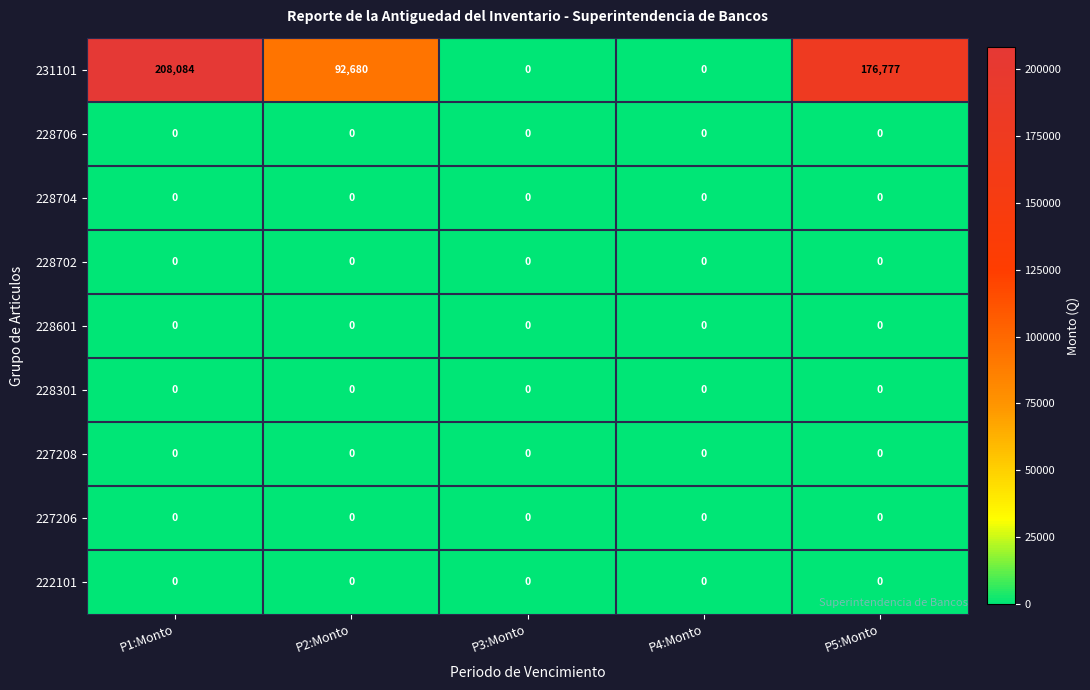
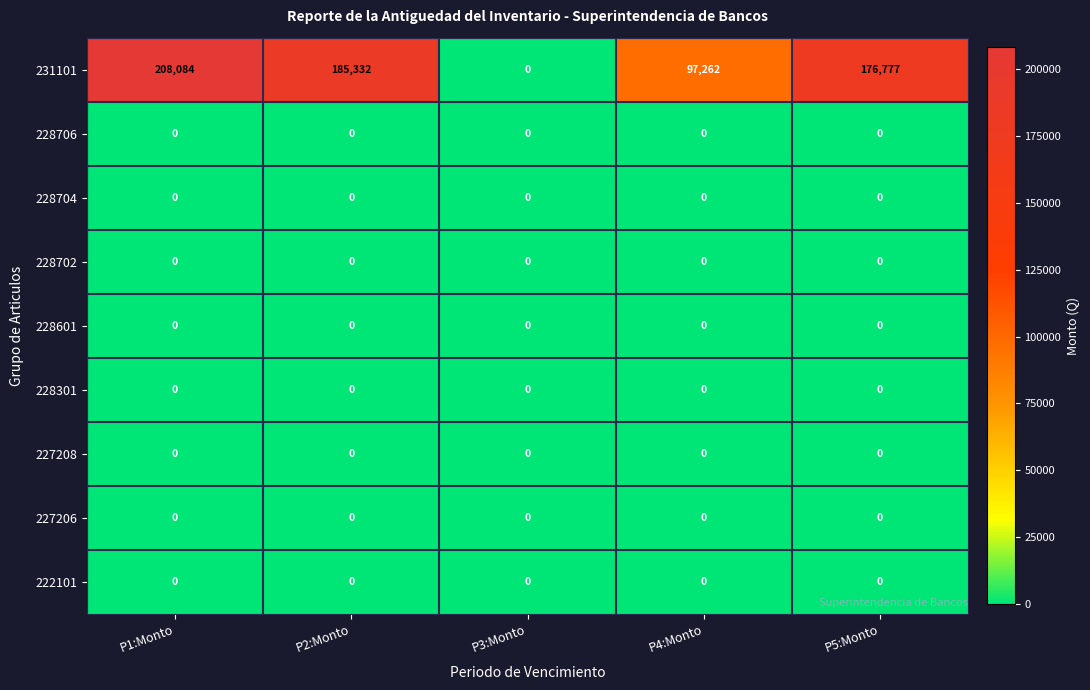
231101, P2:Monto: 92,680 -> 185,332
231101, P4:Monto: 0 -> 97,262
